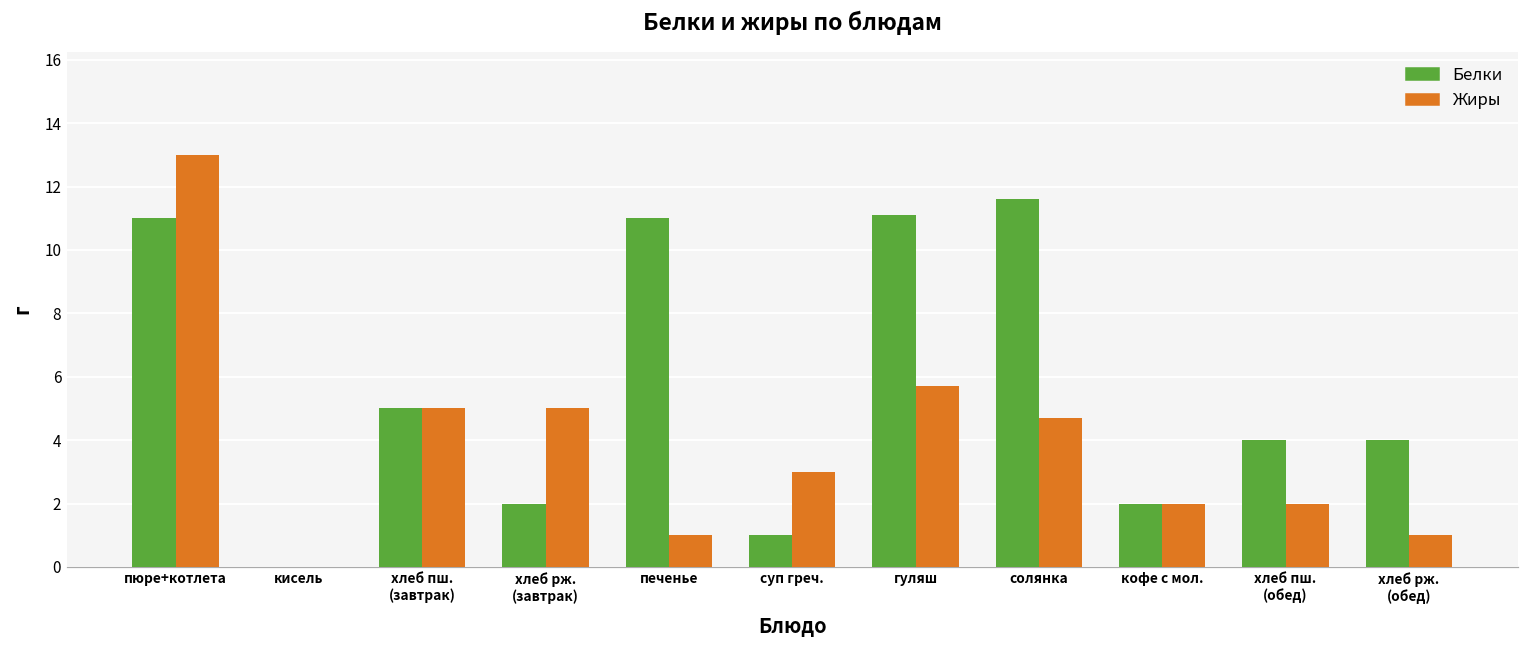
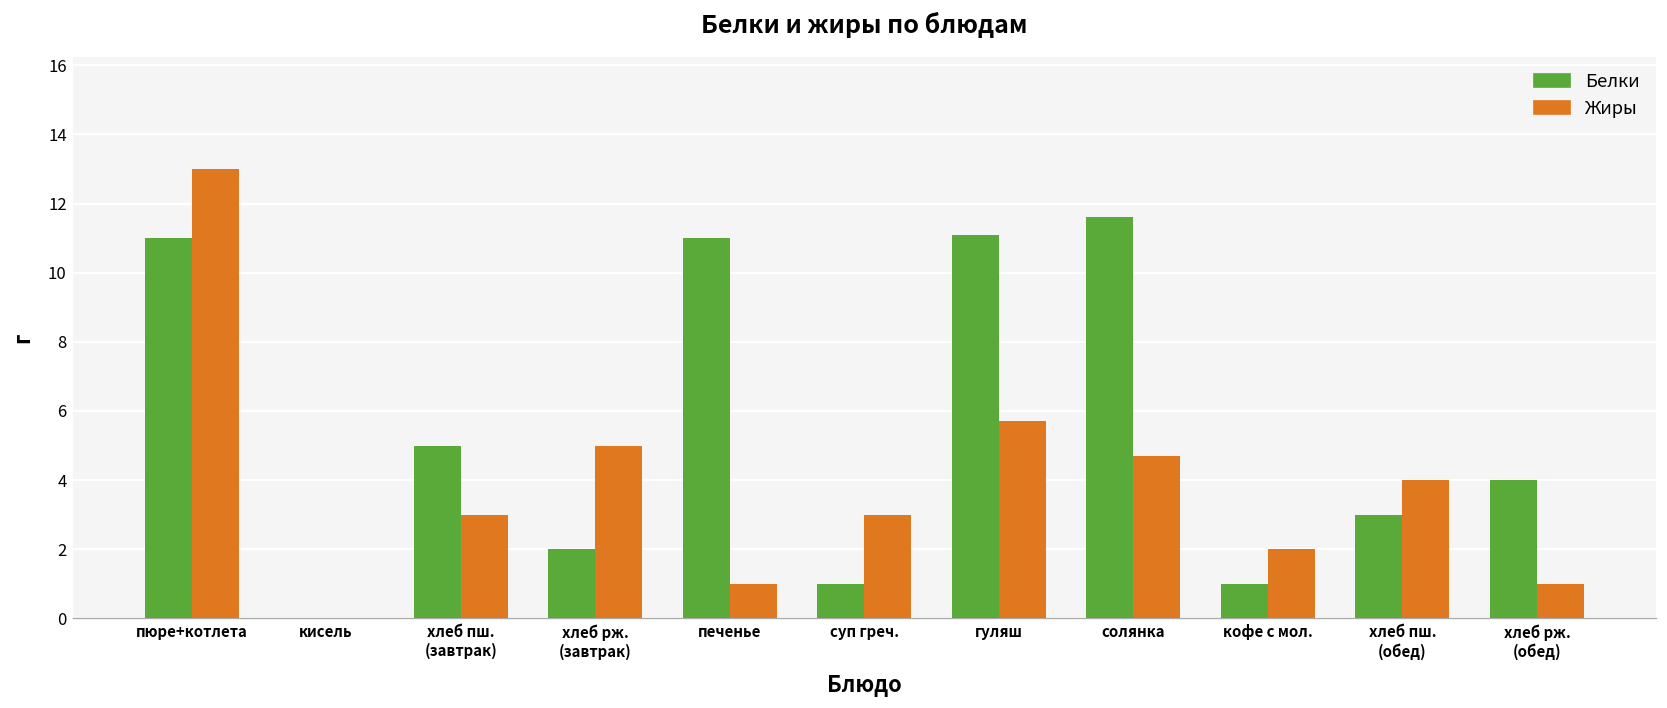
Жиры, хлеб пш. (завтрак): 5 -> 3
Белки, кофе с мол.: 2 -> 1
Белки, хлеб пш. (обед): 4 -> 3
Жиры, хлеб пш. (обед): 2 -> 4
